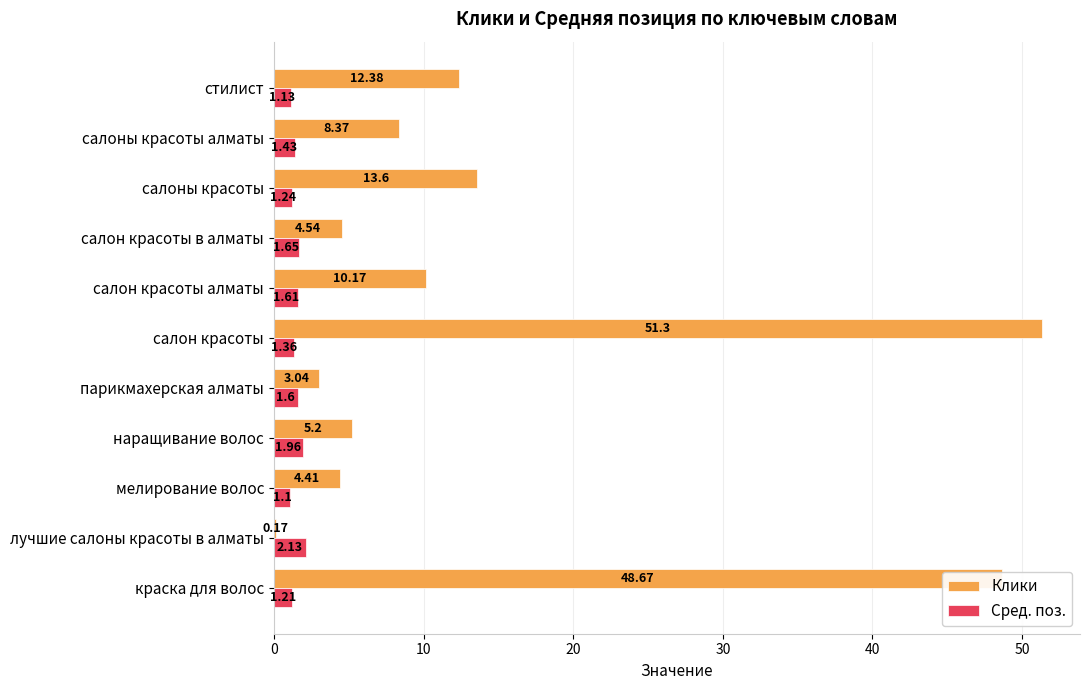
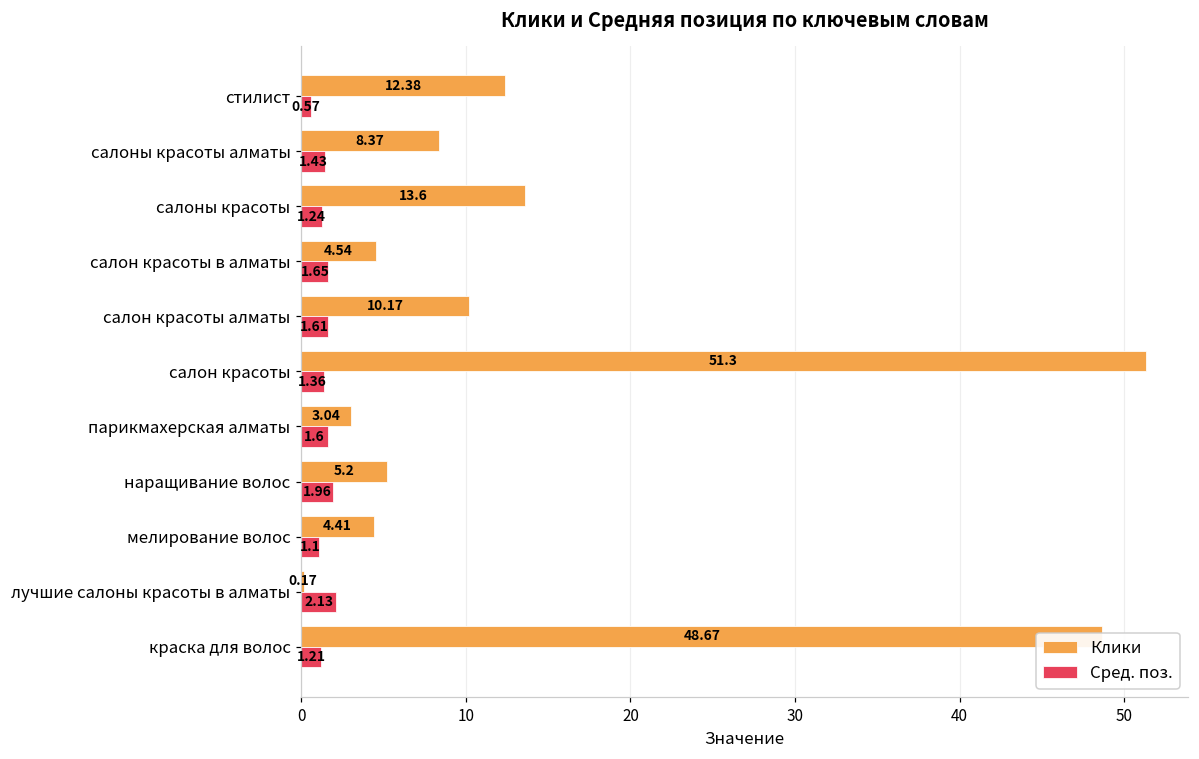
Сред. поз., стилист: 1.13 -> 0.57
